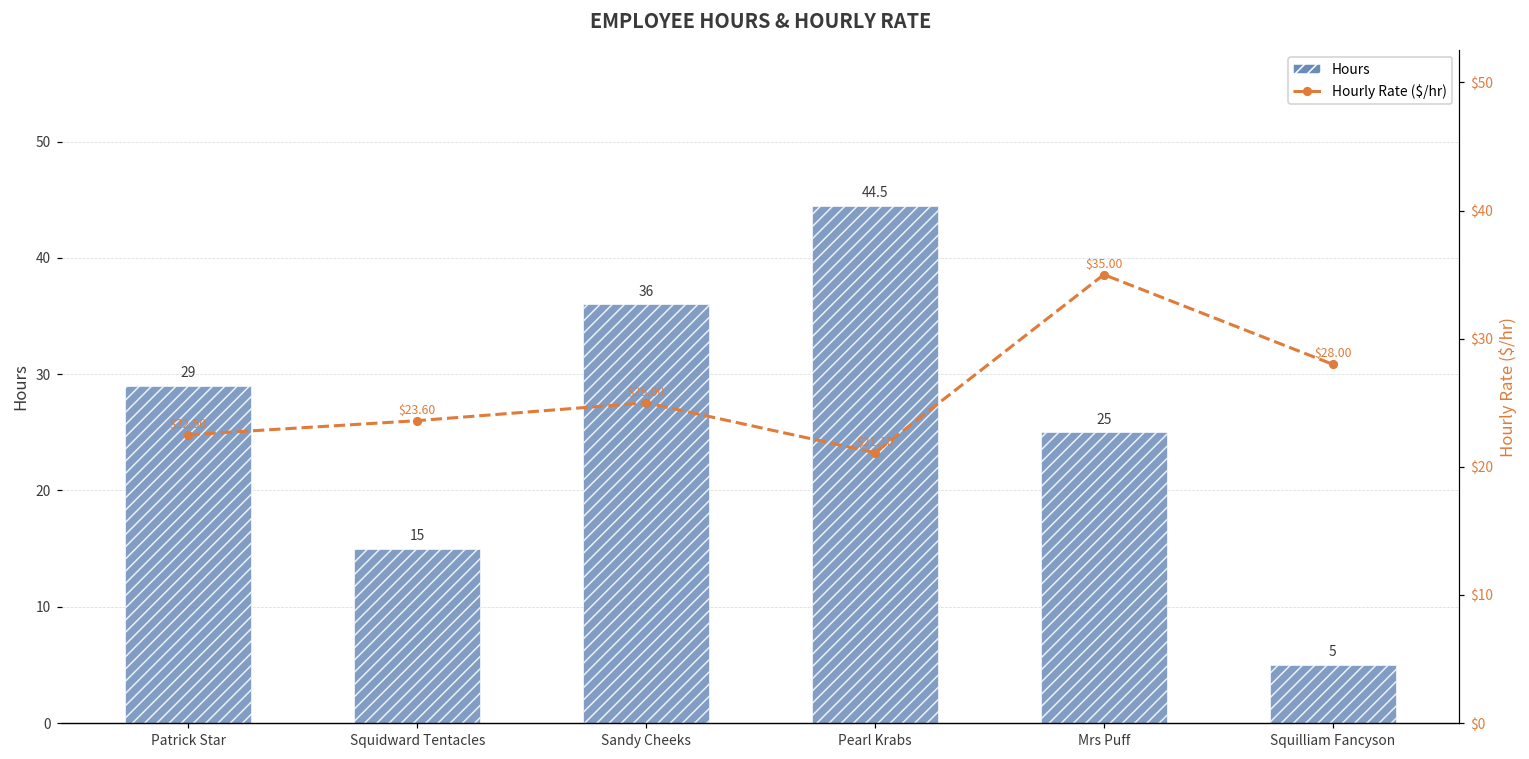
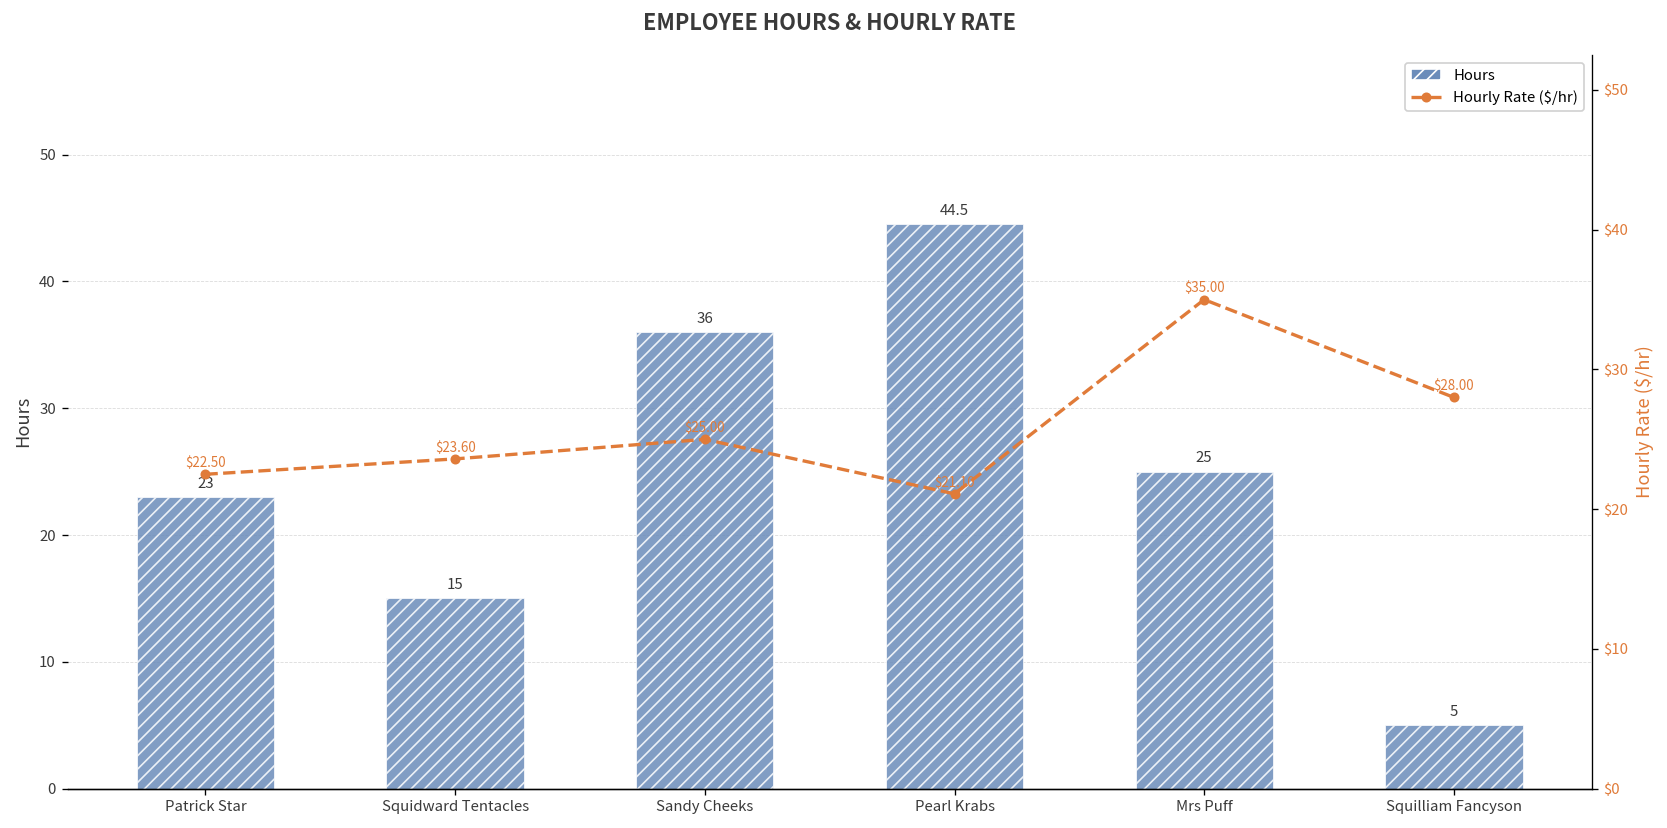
Hours, Patrick Star: 29 -> 23
